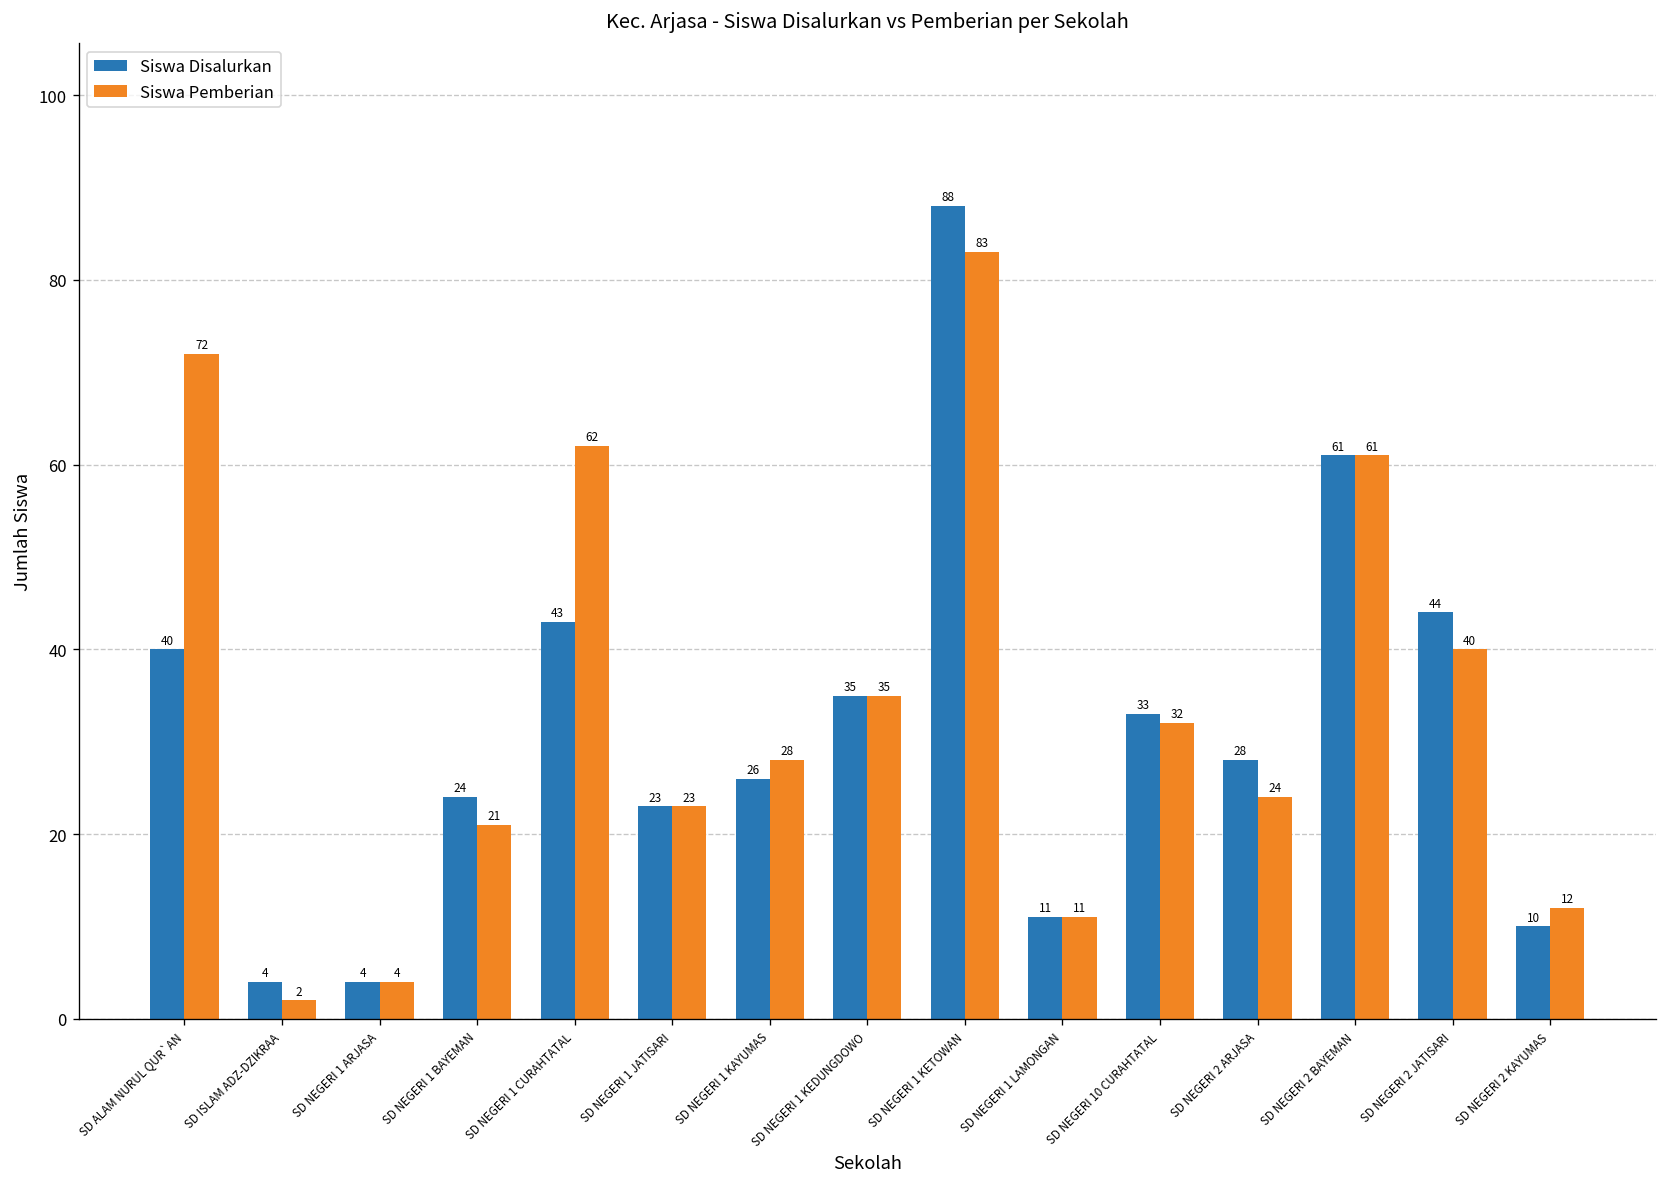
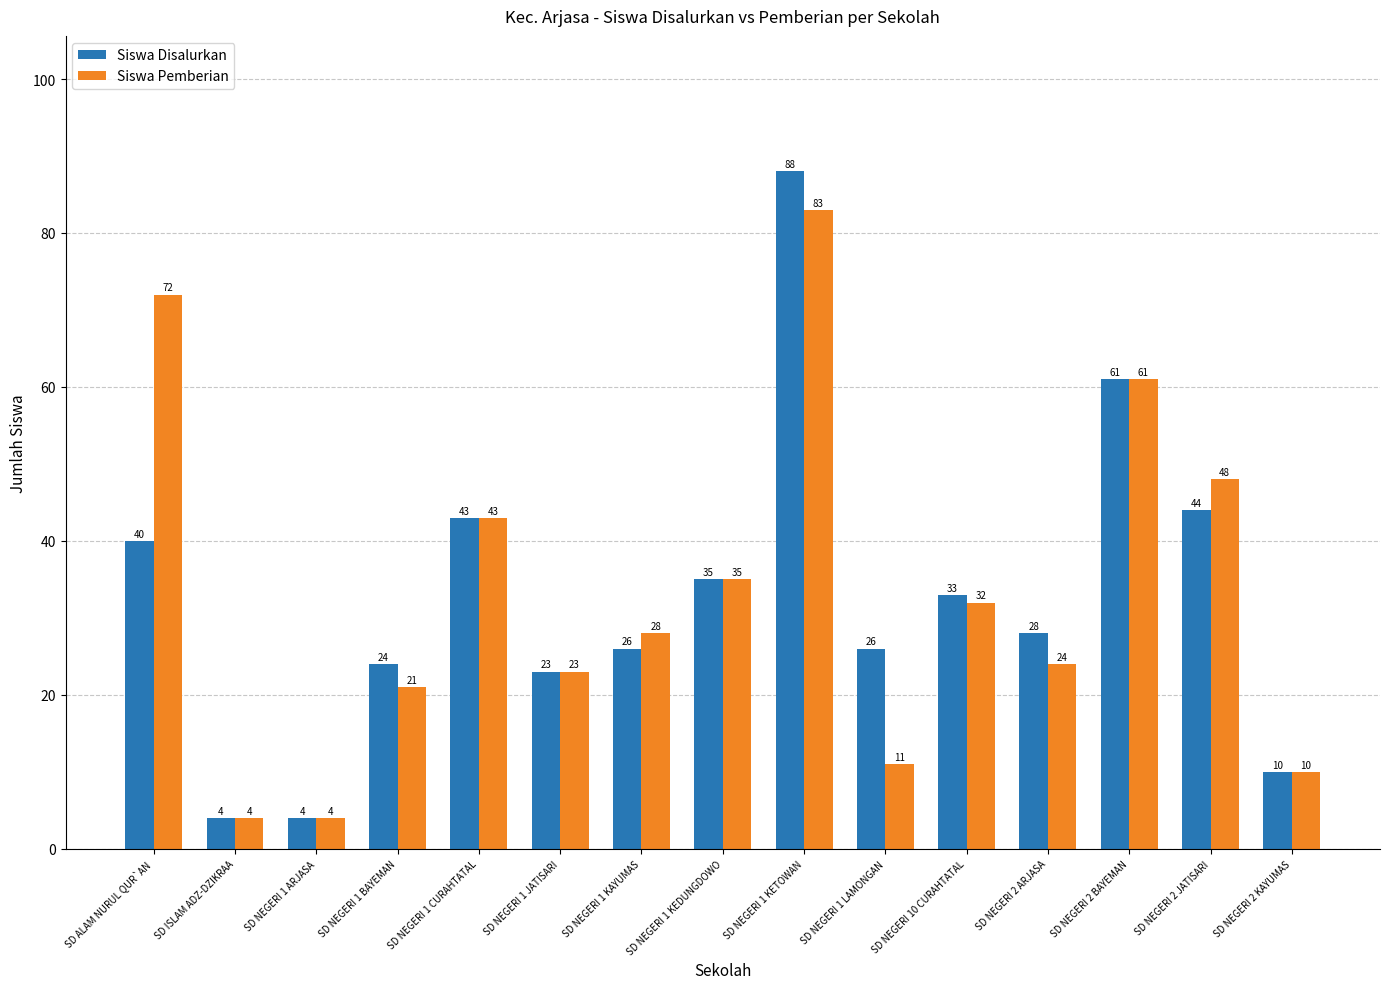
Siswa Pemberian, SD ISLAM ADZ-DZIKRAA: 2 -> 4
Siswa Pemberian, SD NEGERI 1 CURAHTATAL: 62 -> 43
Siswa Disalurkan, SD NEGERI 1 LAMONGAN: 11 -> 26
Siswa Pemberian, SD NEGERI 2 JATISARI: 40 -> 48
Siswa Pemberian, SD NEGERI 2 KAYUMAS: 12 -> 10
